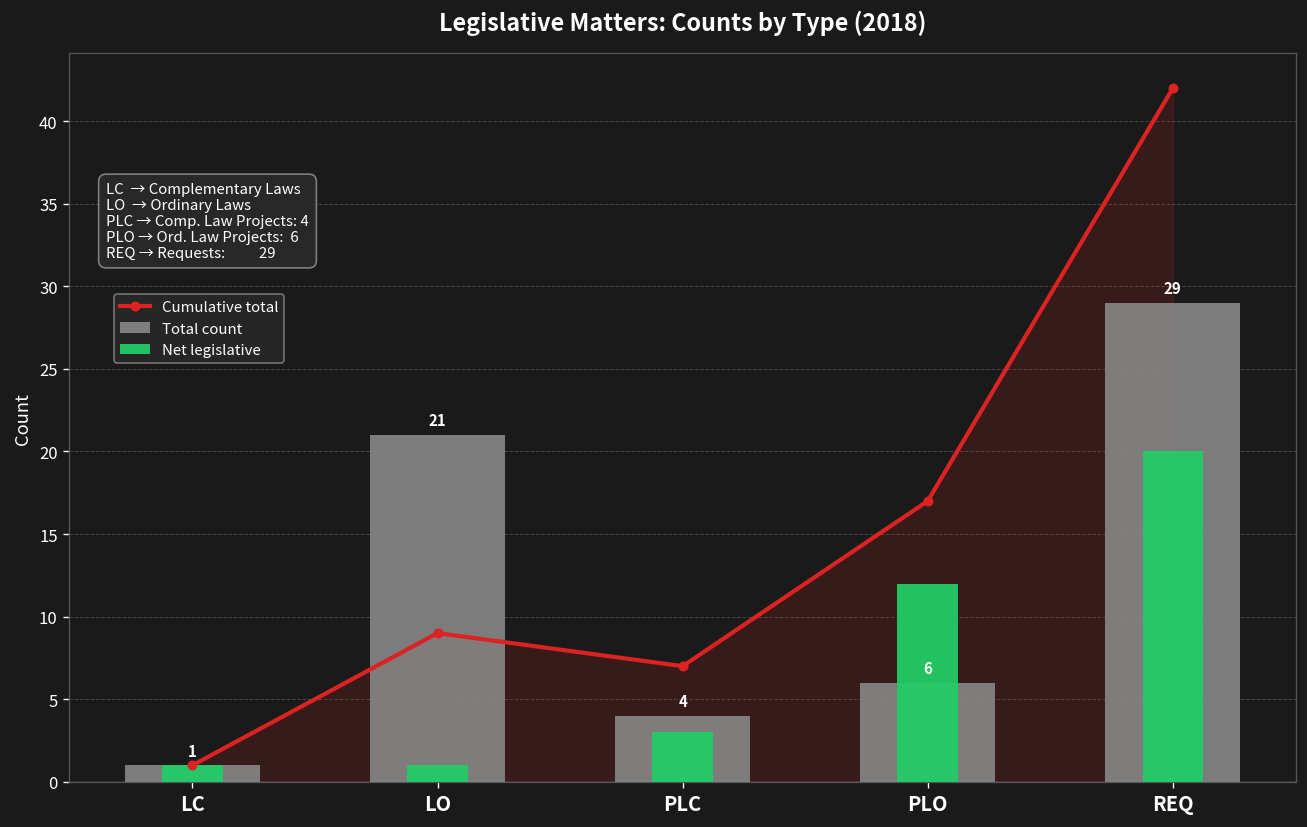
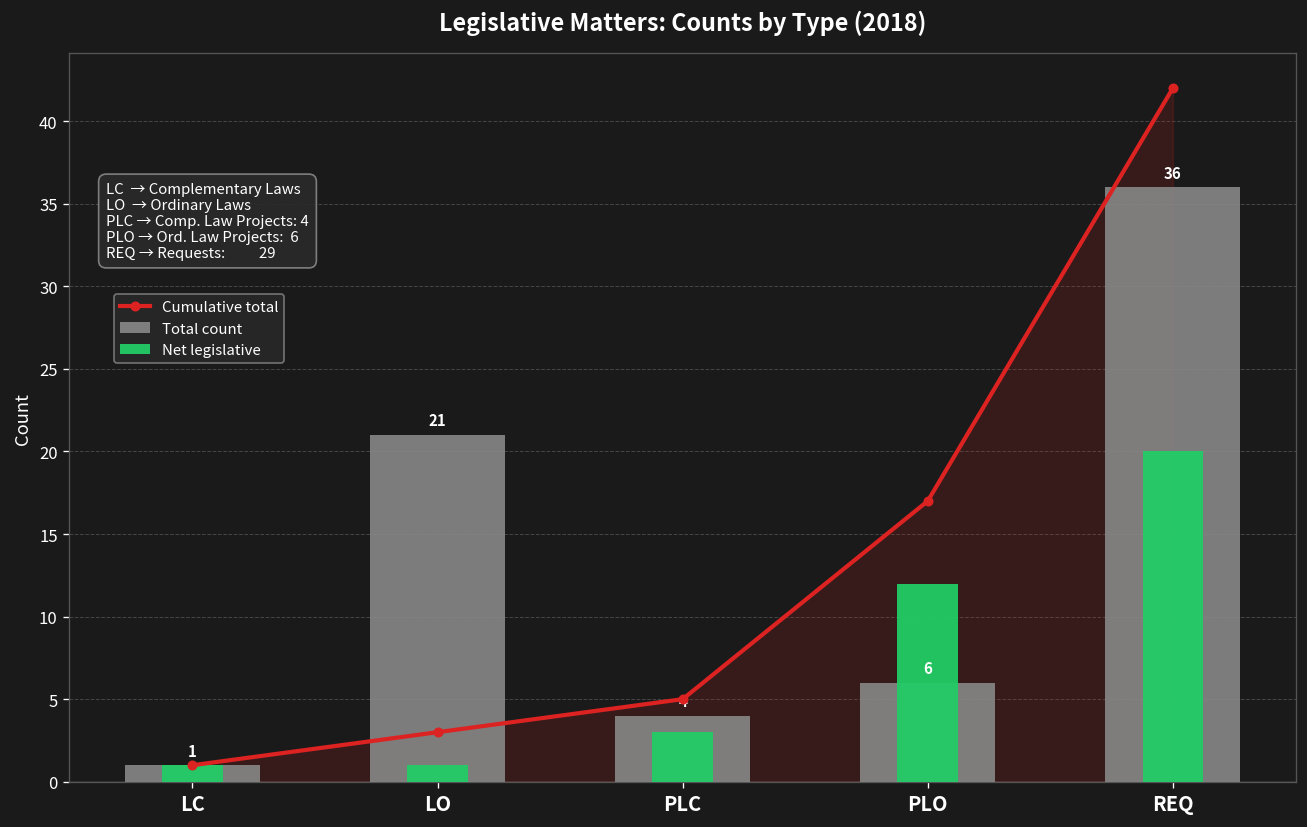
Cumulative total, LO: 9 -> 3
Cumulative total, PLC: 7 -> 5
Total count, REQ: 29 -> 36
